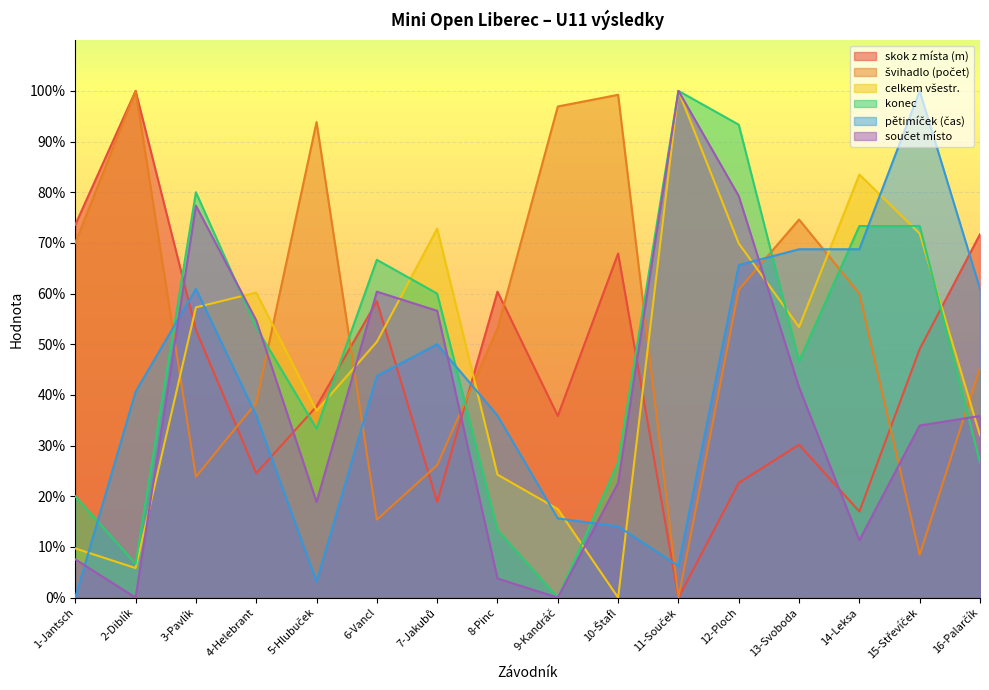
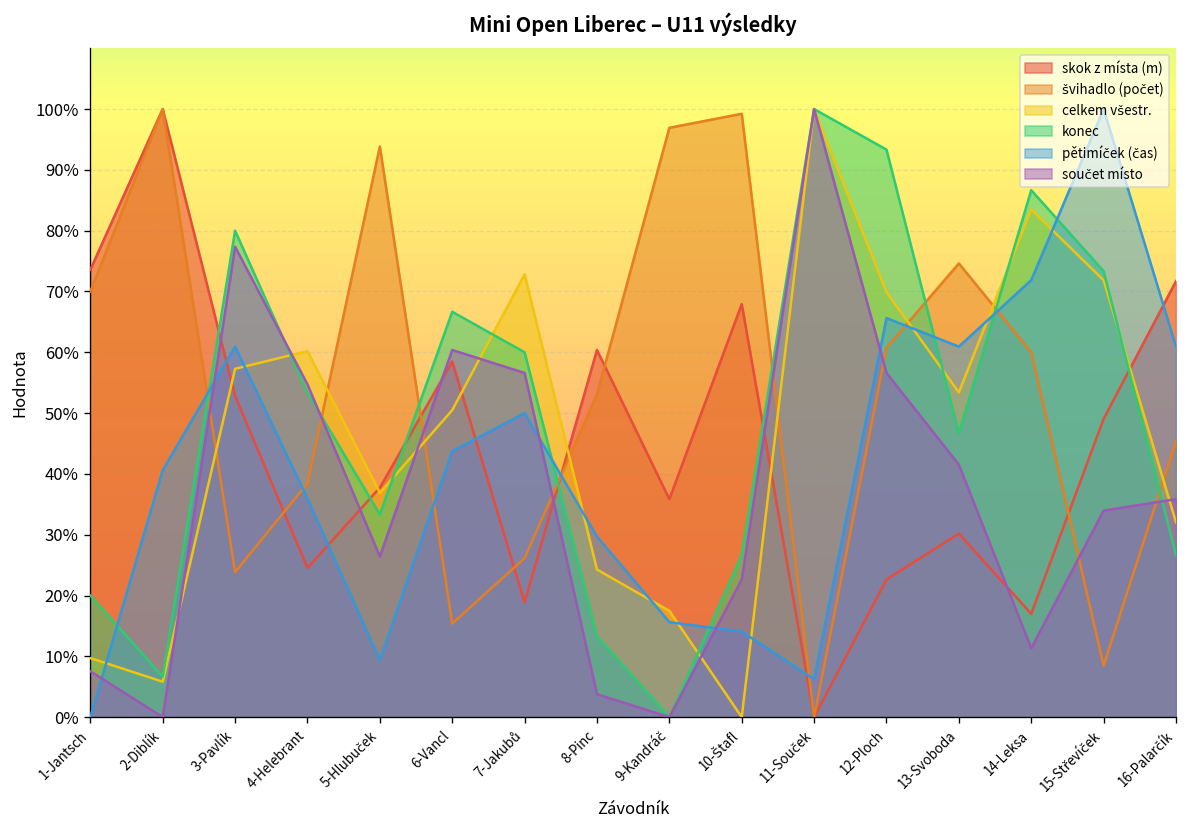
pětimíček (čas), 5-Hlubuček: 3% -> 9%
součet místo, 5-Hlubuček: 19% -> 26%
pětimíček (čas), 8-Pinc: 36% -> 30%
součet místo, 12-Ploch: 79% -> 57%
pětimíček (čas), 13-Svoboda: 69% -> 61%
konec, 14-Leksa: 73% -> 87%
pětimíček (čas), 14-Leksa: 69% -> 72%
